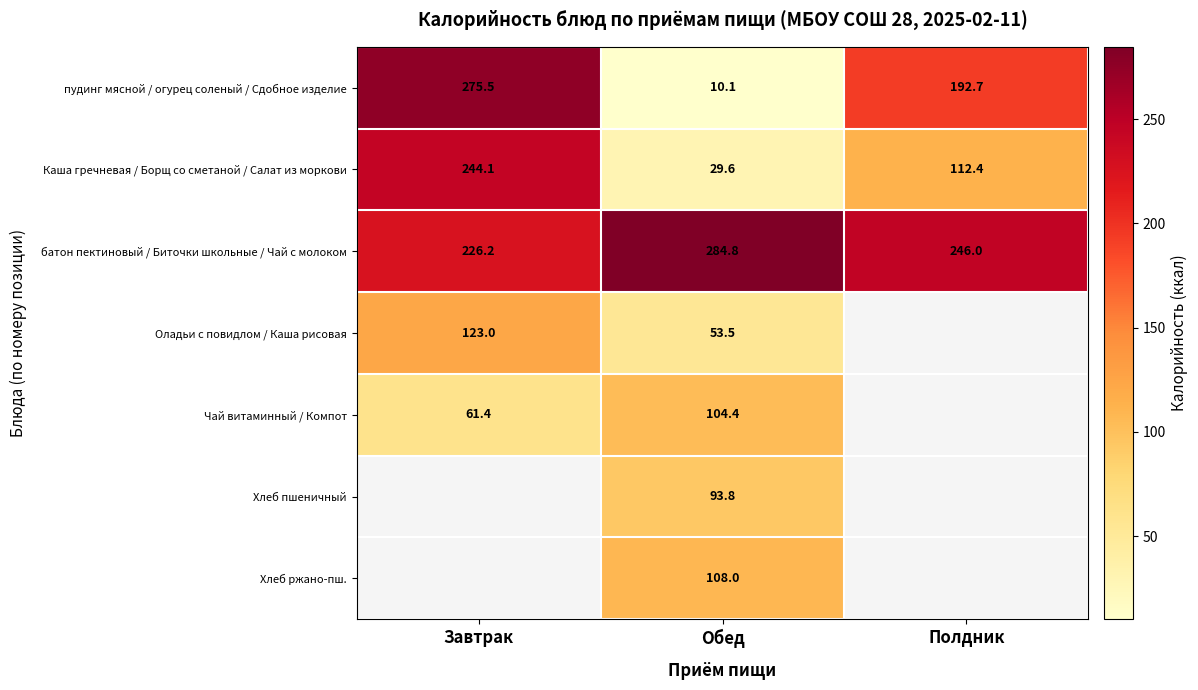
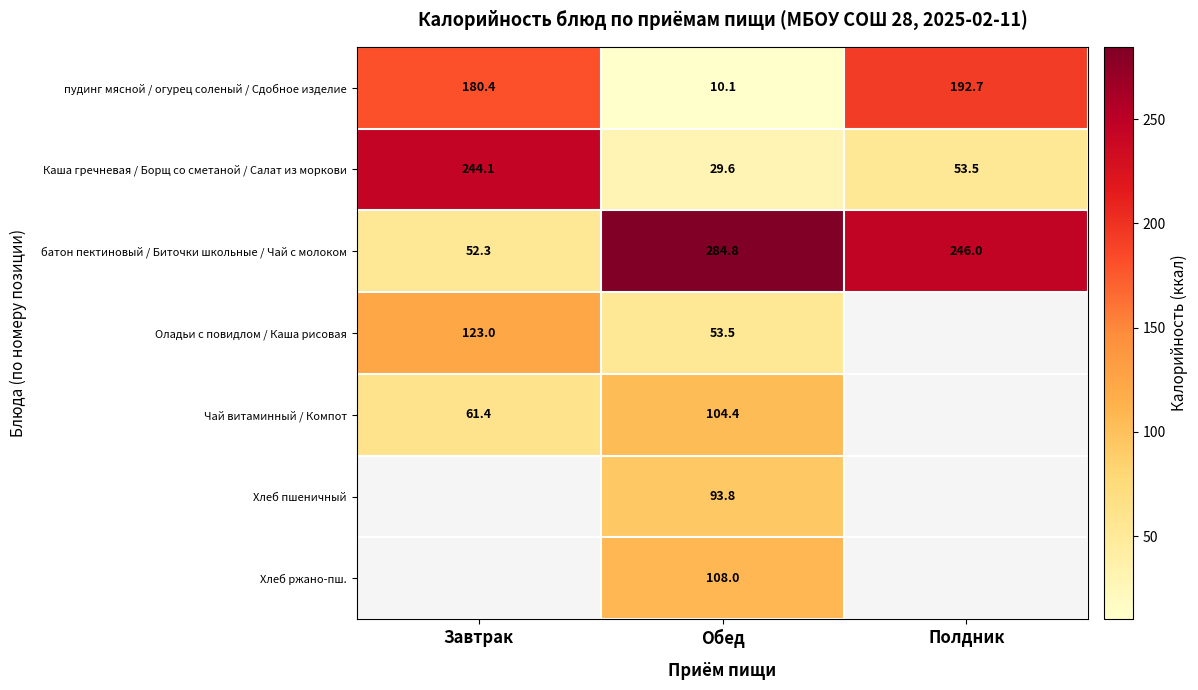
пудинг мясной / огурец соленый / Сдобное изделие, Завтрак: 275.5 -> 180.4
Каша гречневая / Борщ со сметаной / Салат из моркови, Полдник: 112.4 -> 53.5
батон пектиновый / Биточки школьные / Чай с молоком, Завтрак: 226.2 -> 52.3
